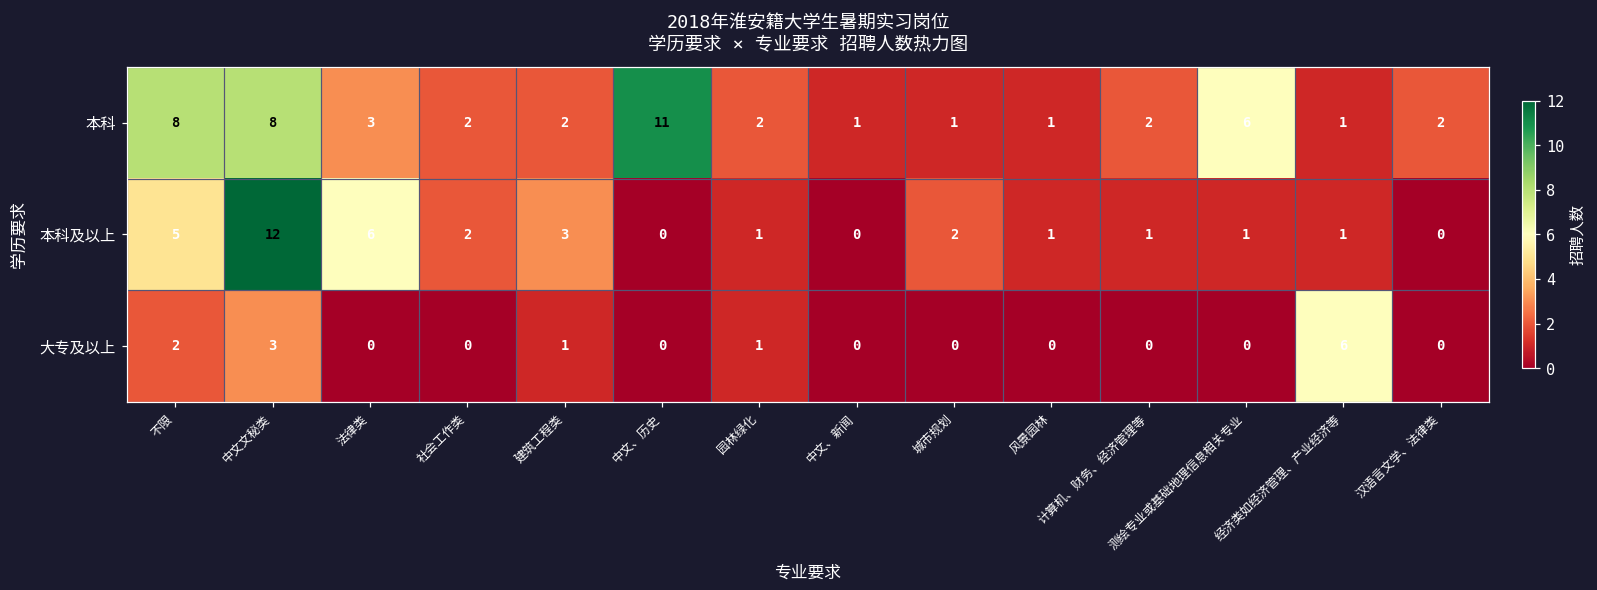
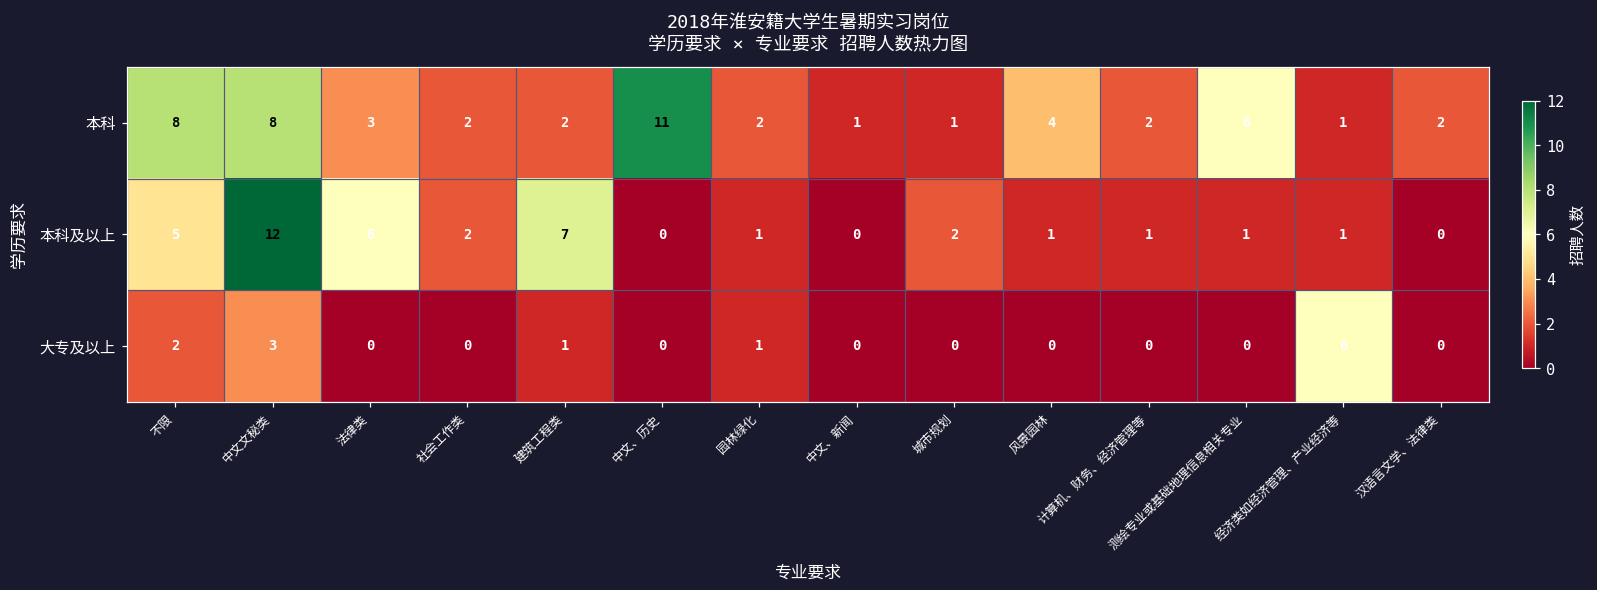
本科, 风景园林: 1 -> 4
本科及以上, 建筑工程类: 3 -> 7
